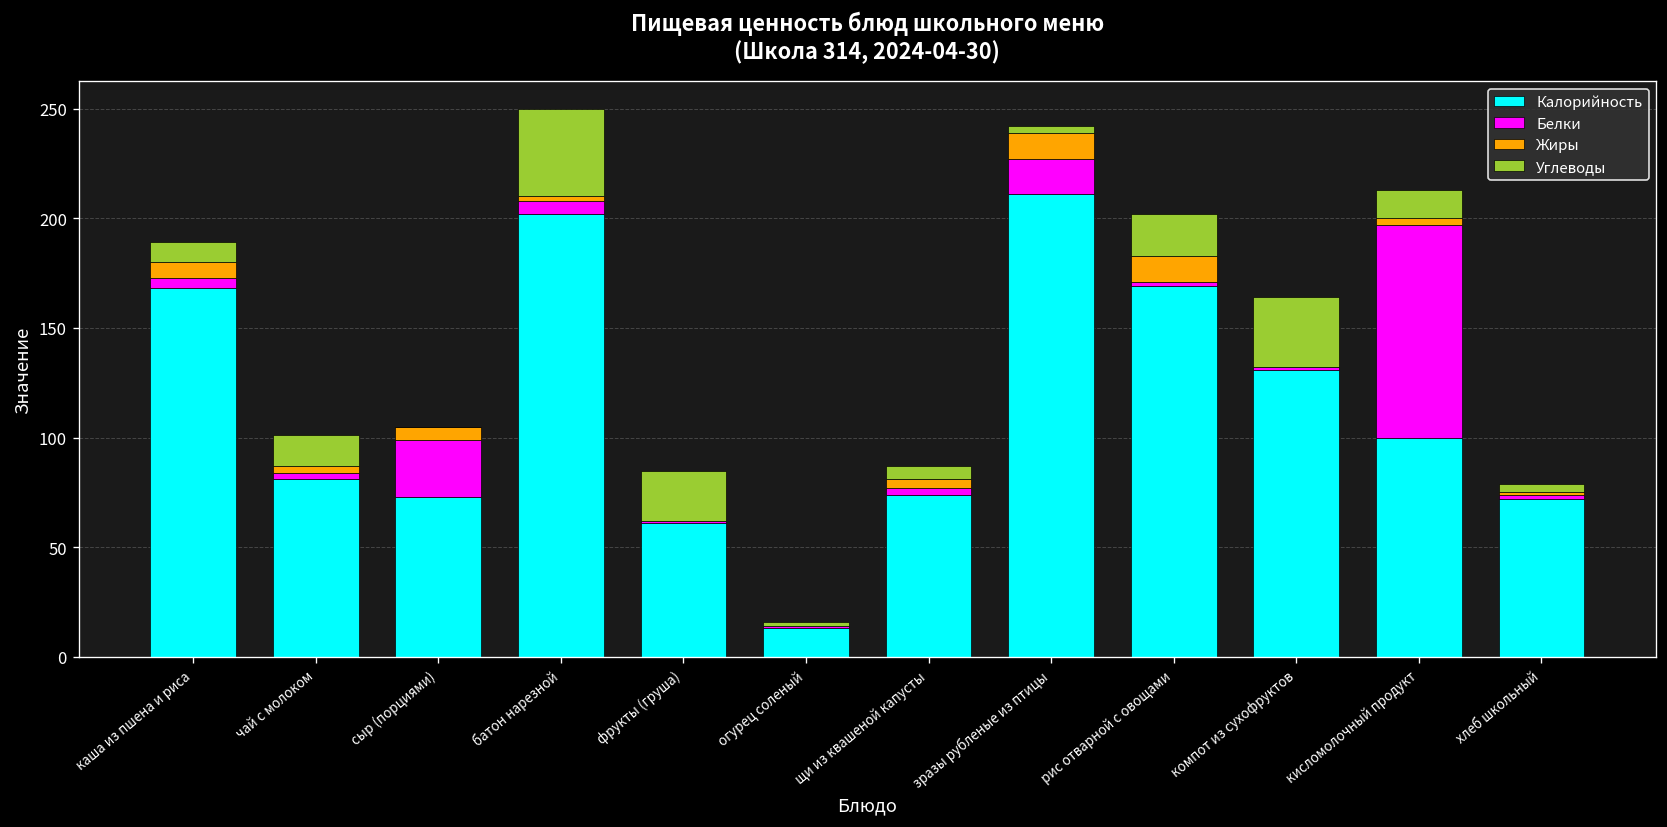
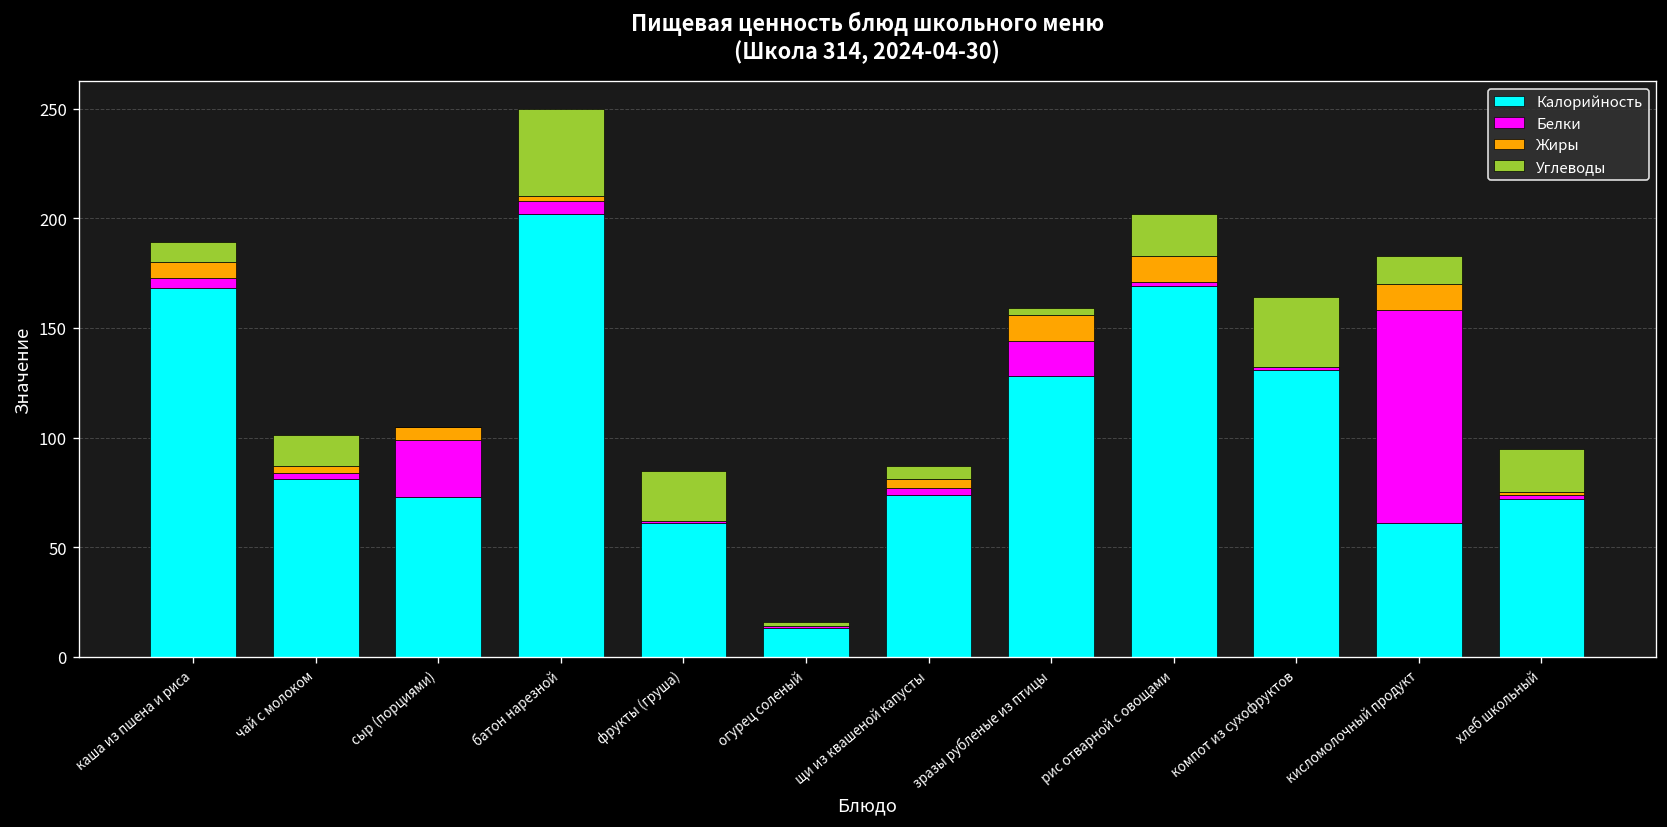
Калорийность, зразы рубленые из птицы: 211 -> 128
Калорийность, кисломолочный продукт: 100 -> 61
Жиры, кисломолочный продукт: 3 -> 12
Углеводы, хлеб школьный: 4 -> 20
